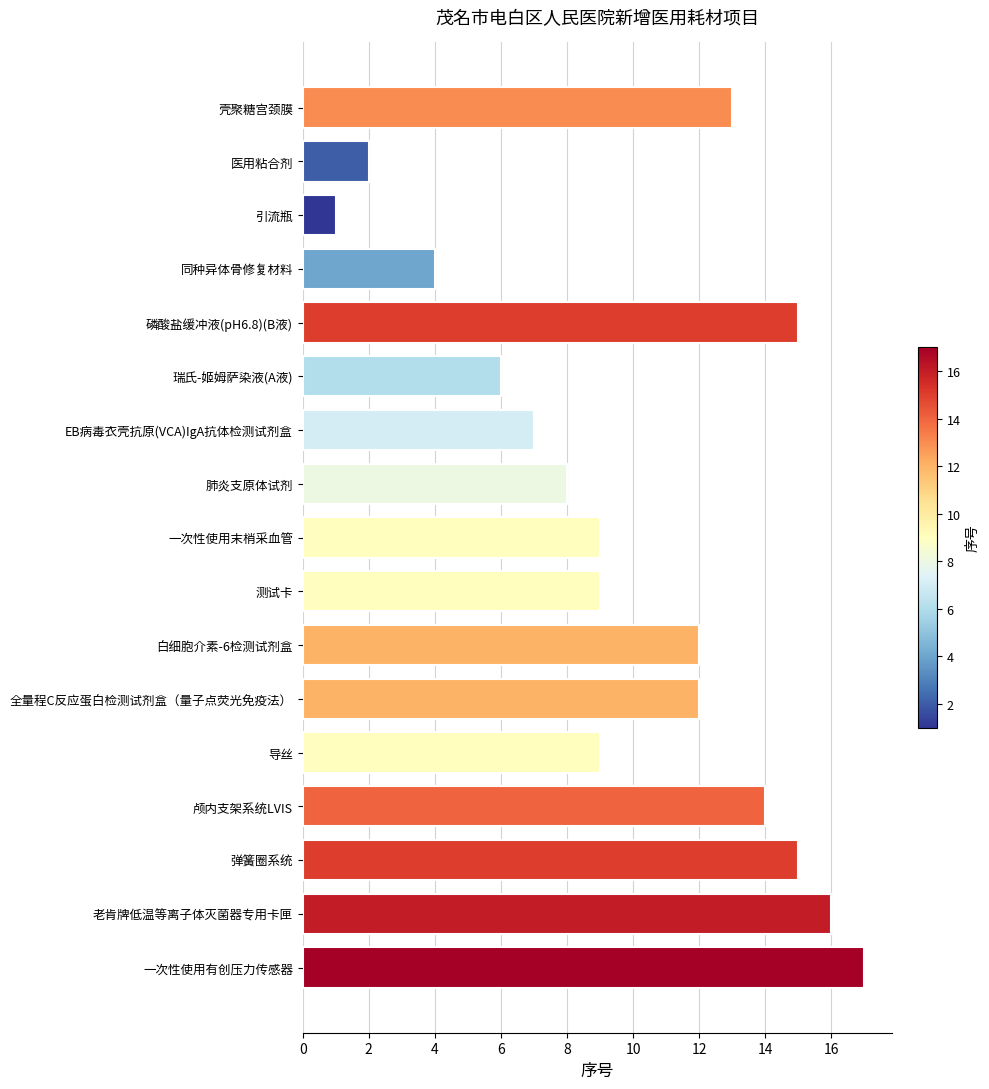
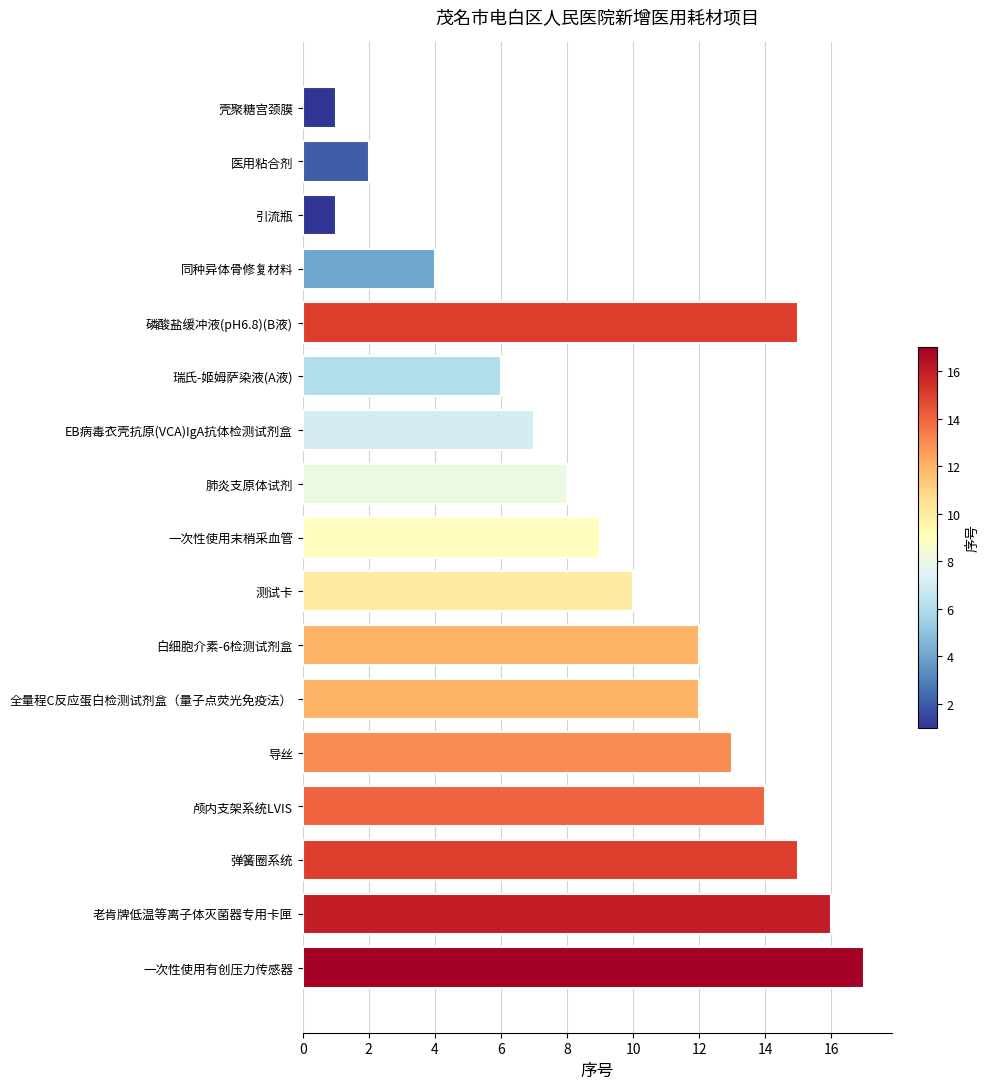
壳聚糖宫颈膜: 13 -> 1
测试卡: 9 -> 10
导丝: 9 -> 13
